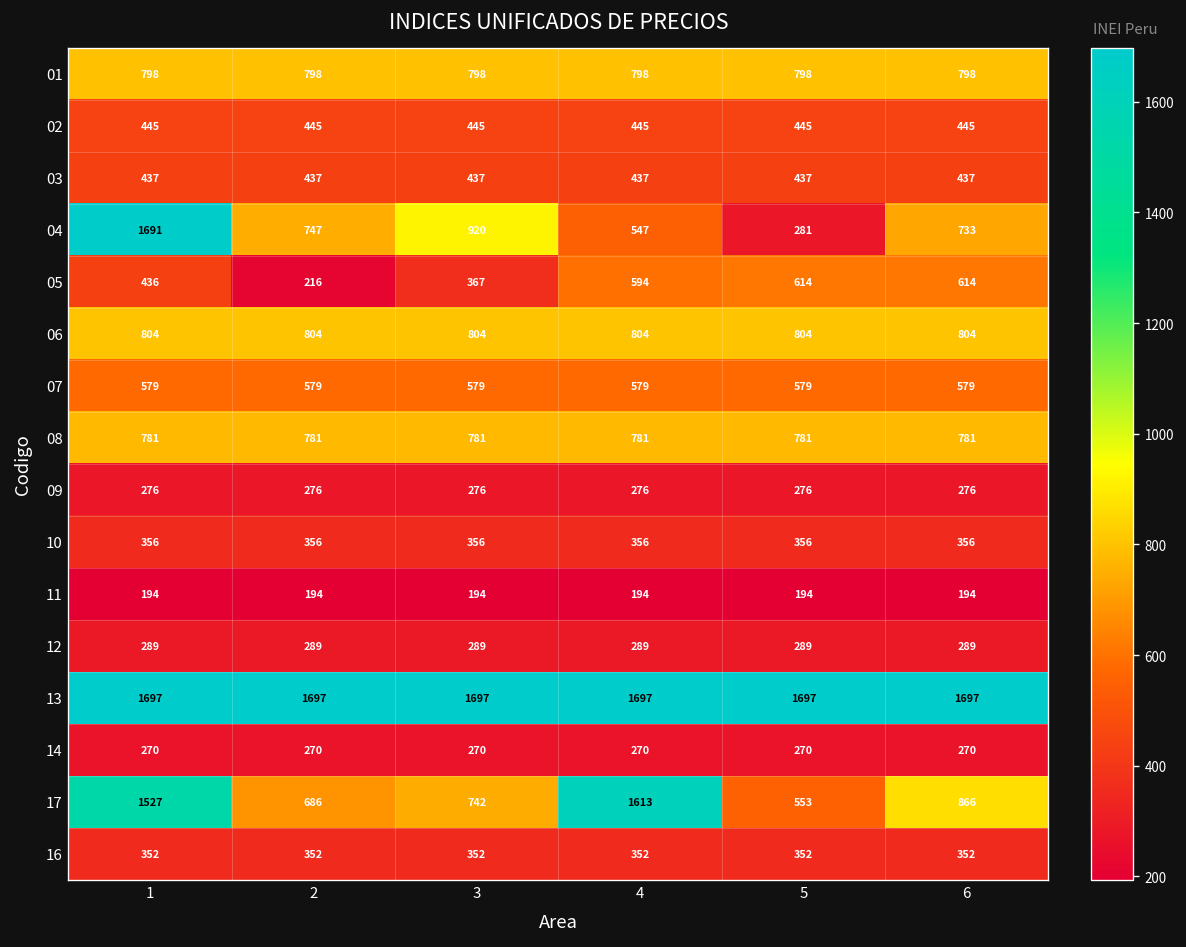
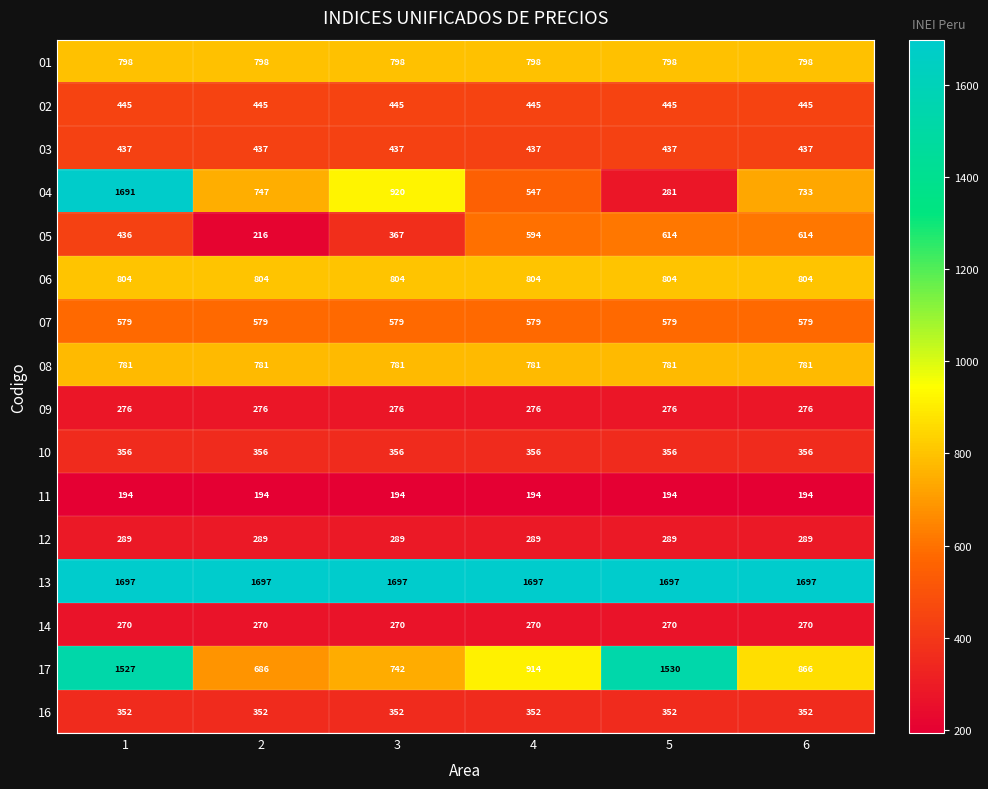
17, 4: 1613 -> 914
17, 5: 553 -> 1530
